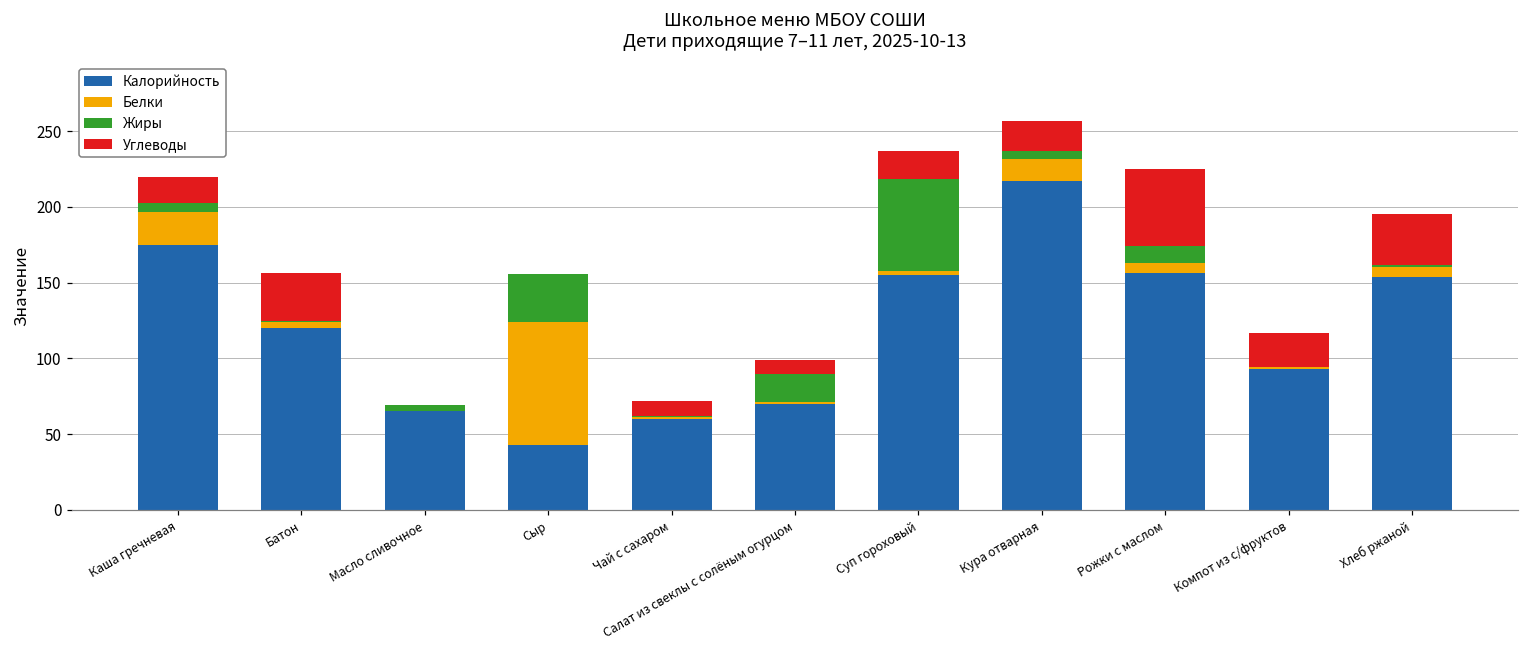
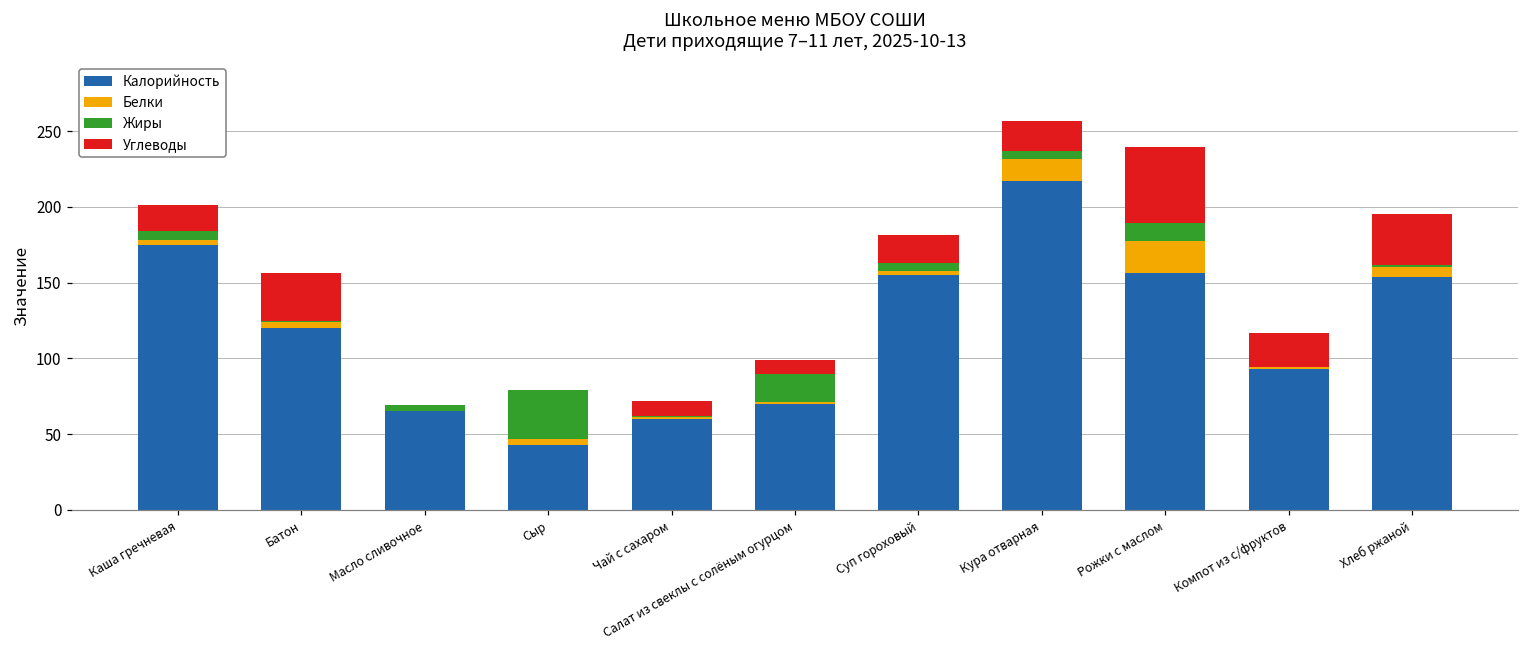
Белки, Каша гречневая: 21 -> 3
Белки, Сыр: 81 -> 4
Жиры, Суп гороховый: 60 -> 5
Белки, Рожки с маслом: 7 -> 22
